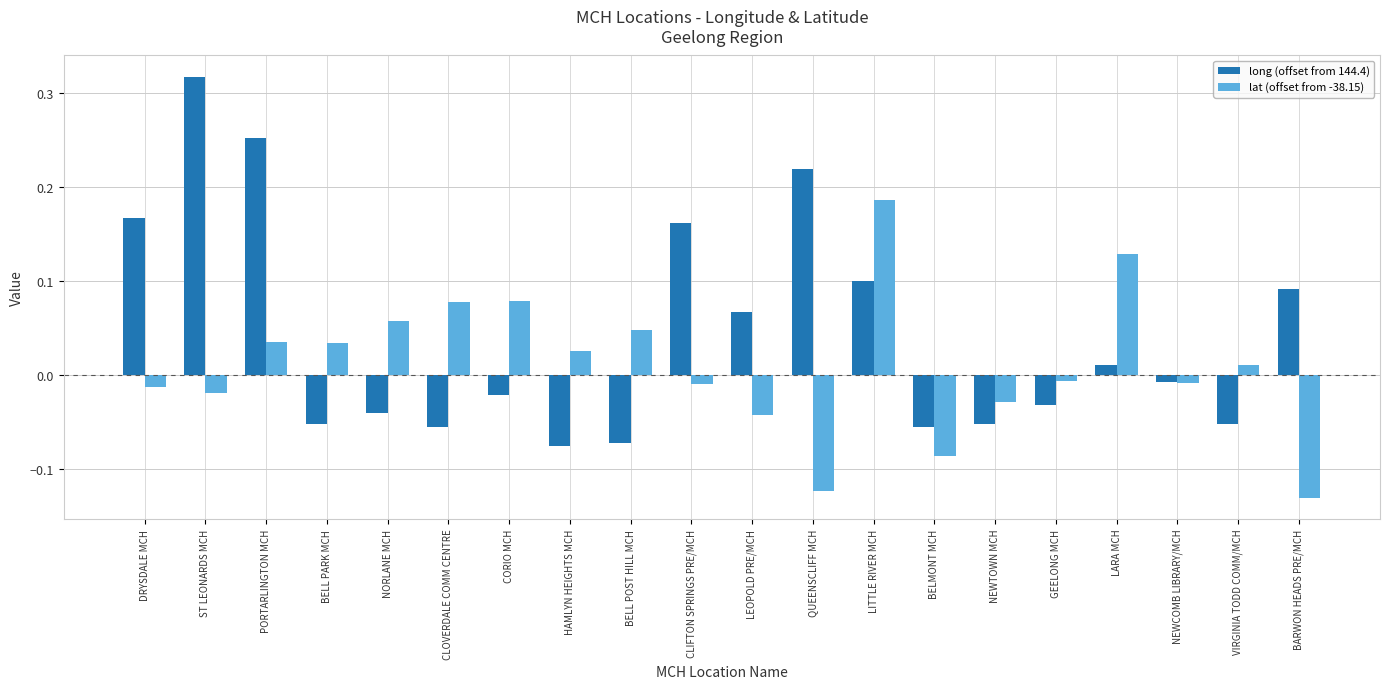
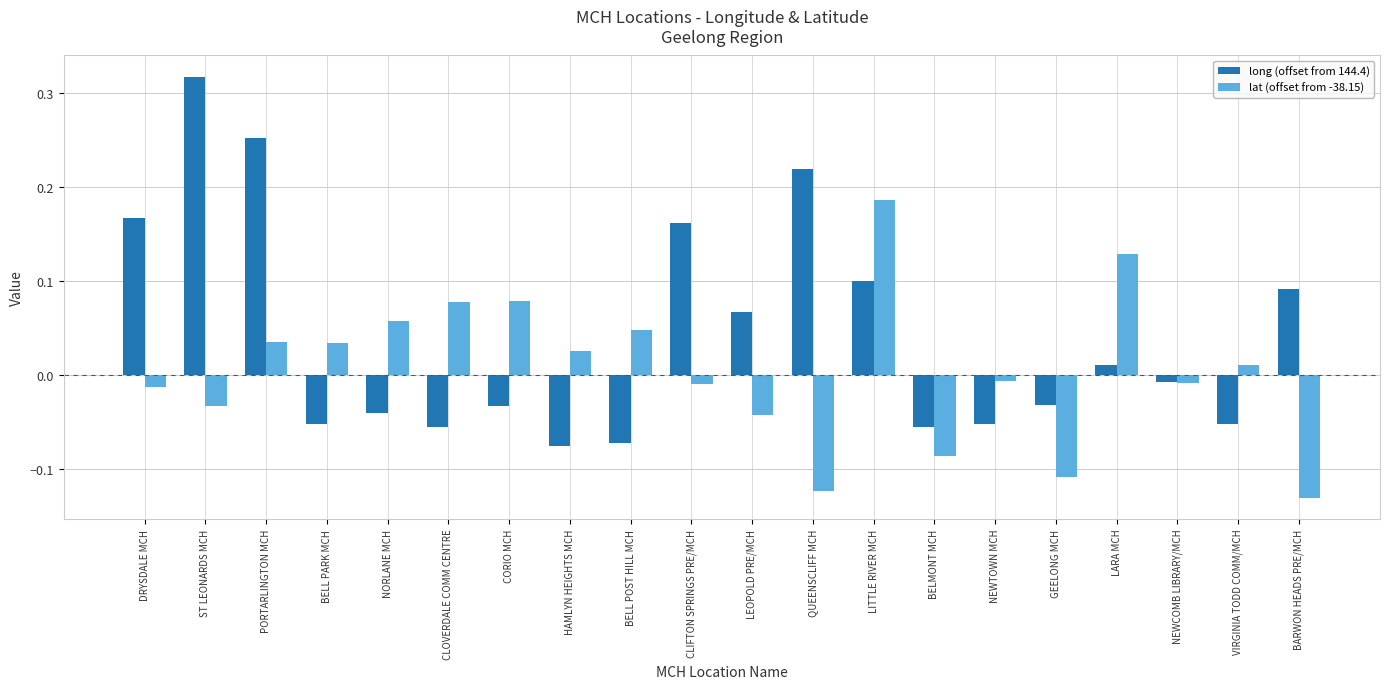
lat (offset from -38.15), ST LEONARDS MCH: -0.02 -> -0.03
long (offset from 144.4), CORIO MCH: -0.02 -> -0.03
lat (offset from -38.15), NEWTOWN MCH: -0.03 -> -0.01
lat (offset from -38.15), GEELONG MCH: -0.01 -> -0.11
